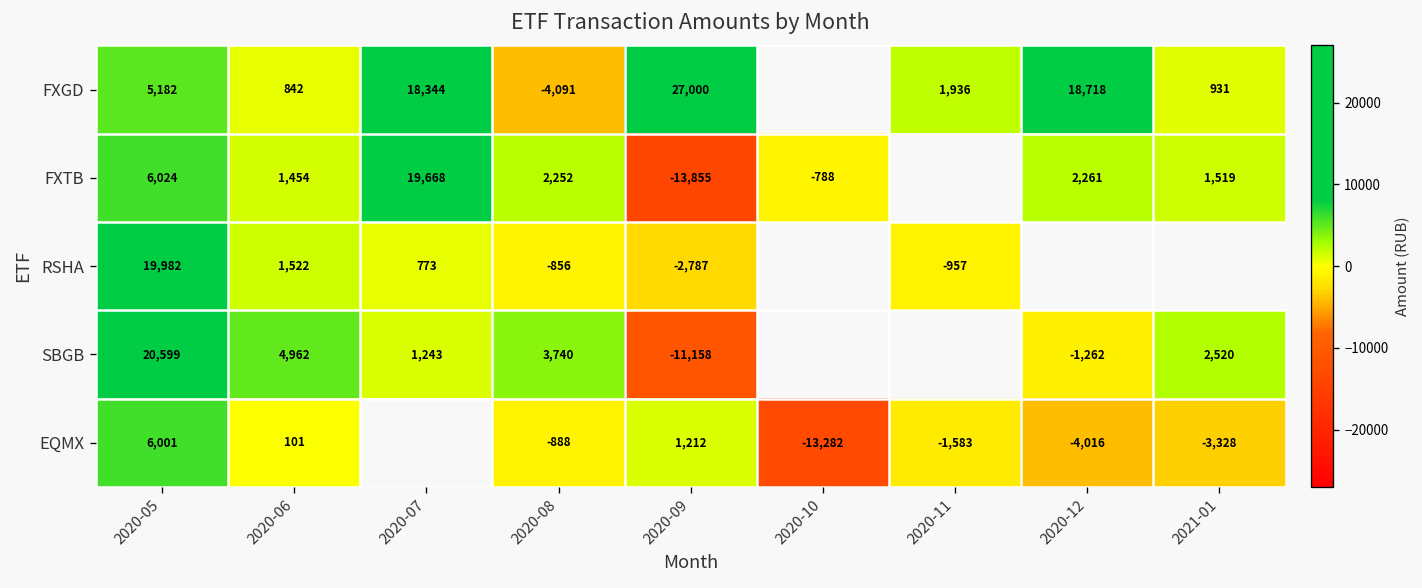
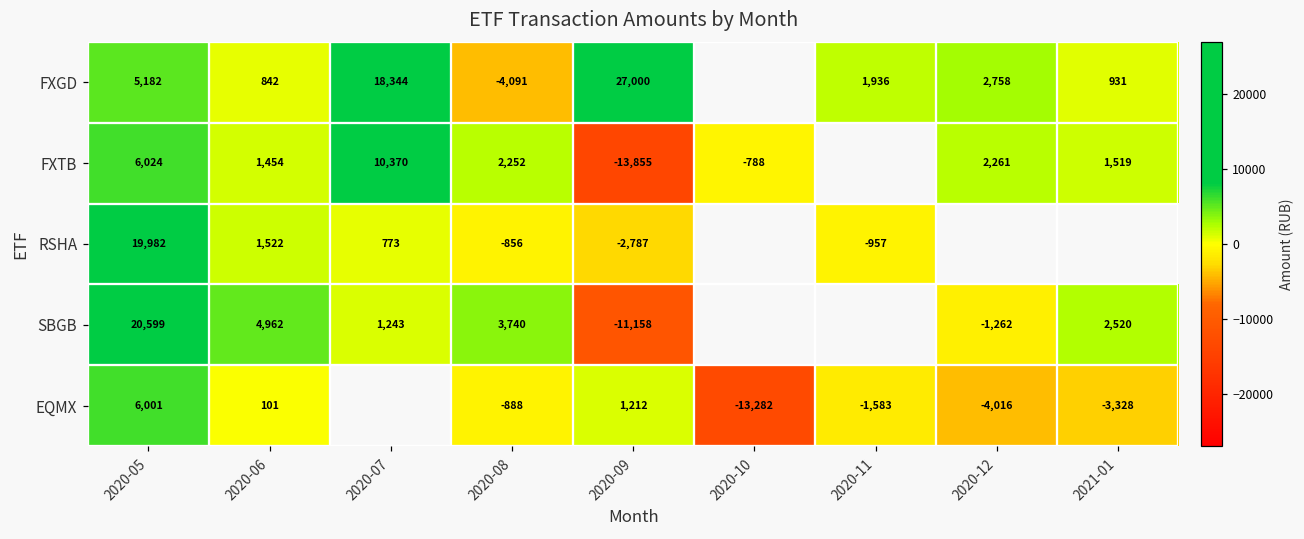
FXGD, 2020-12: 18,718 -> 2,758
FXTB, 2020-07: 19,668 -> 10,370
